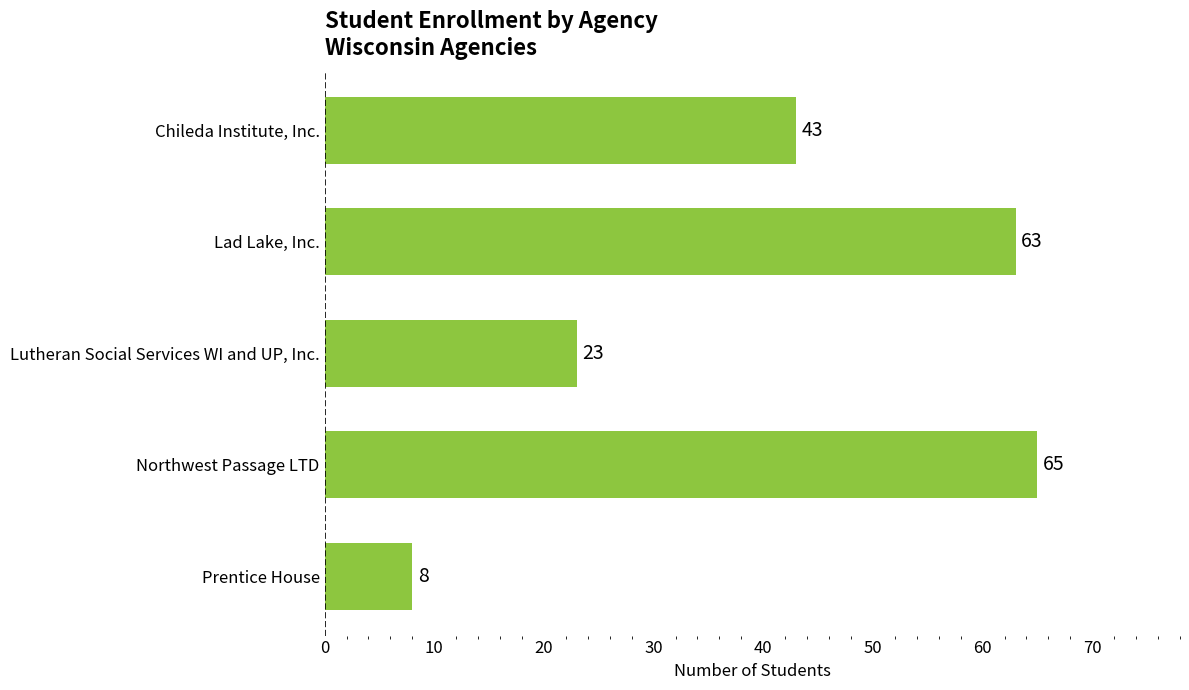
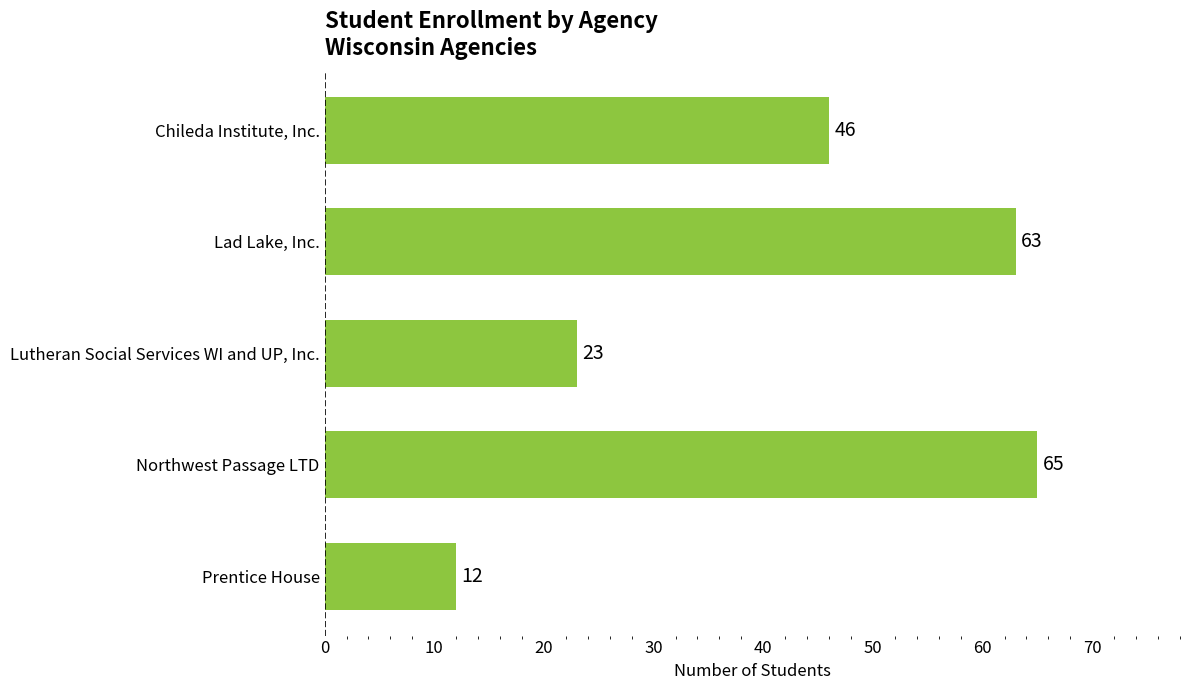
Chileda Institute, Inc.: 43 -> 46
Prentice House: 8 -> 12
